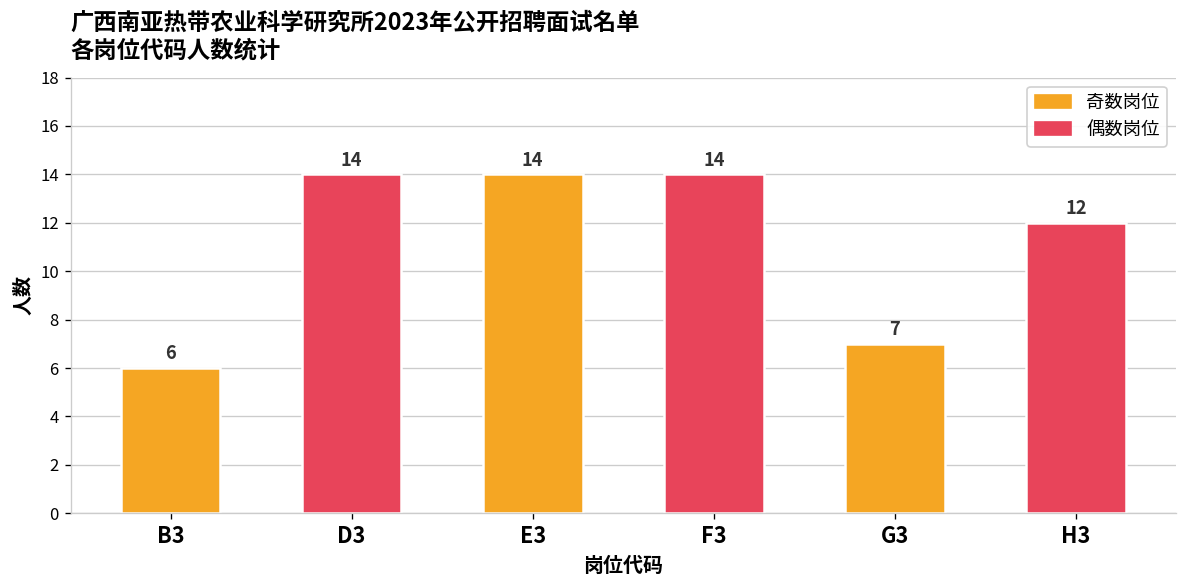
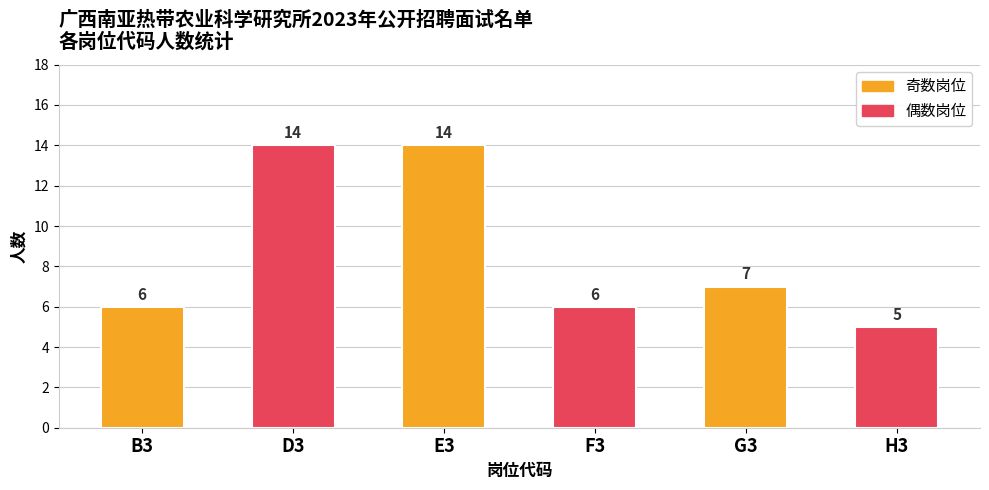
F3: 14 -> 6
H3: 12 -> 5
